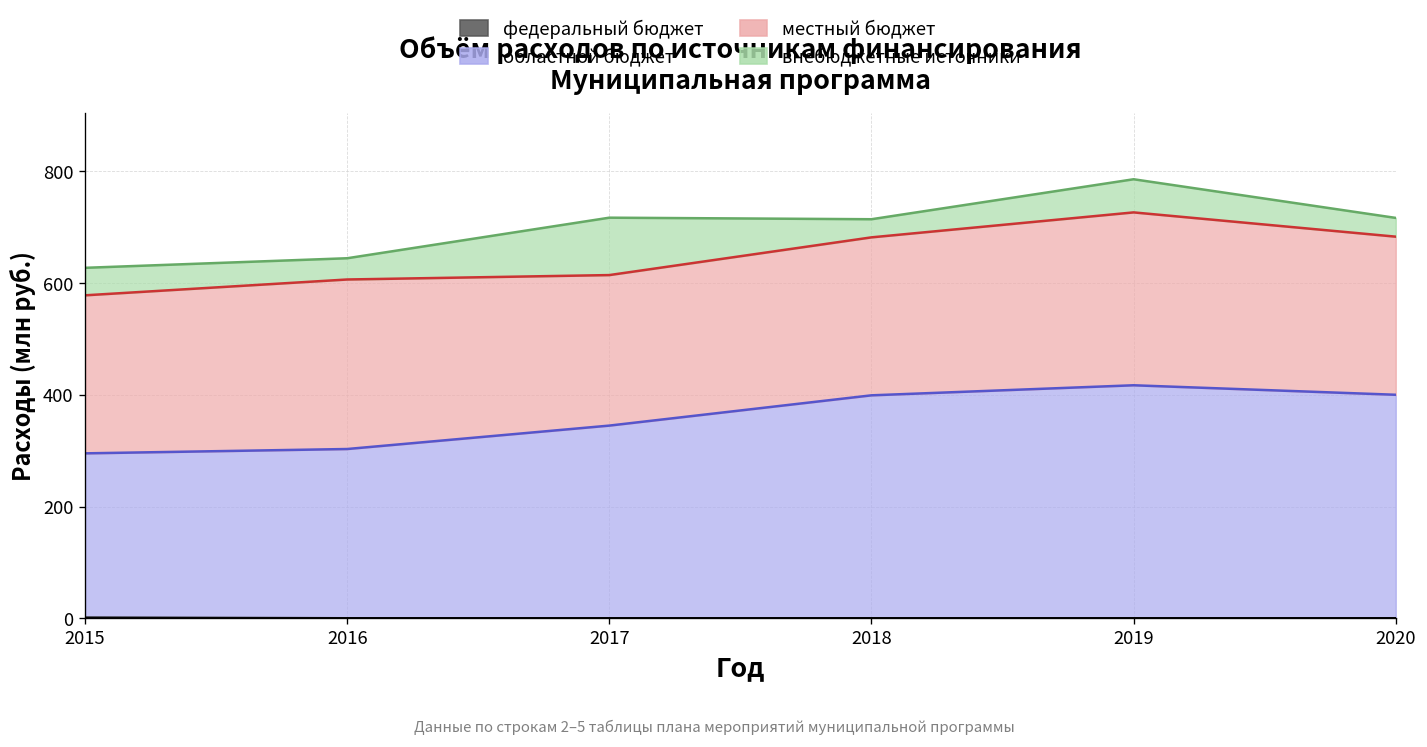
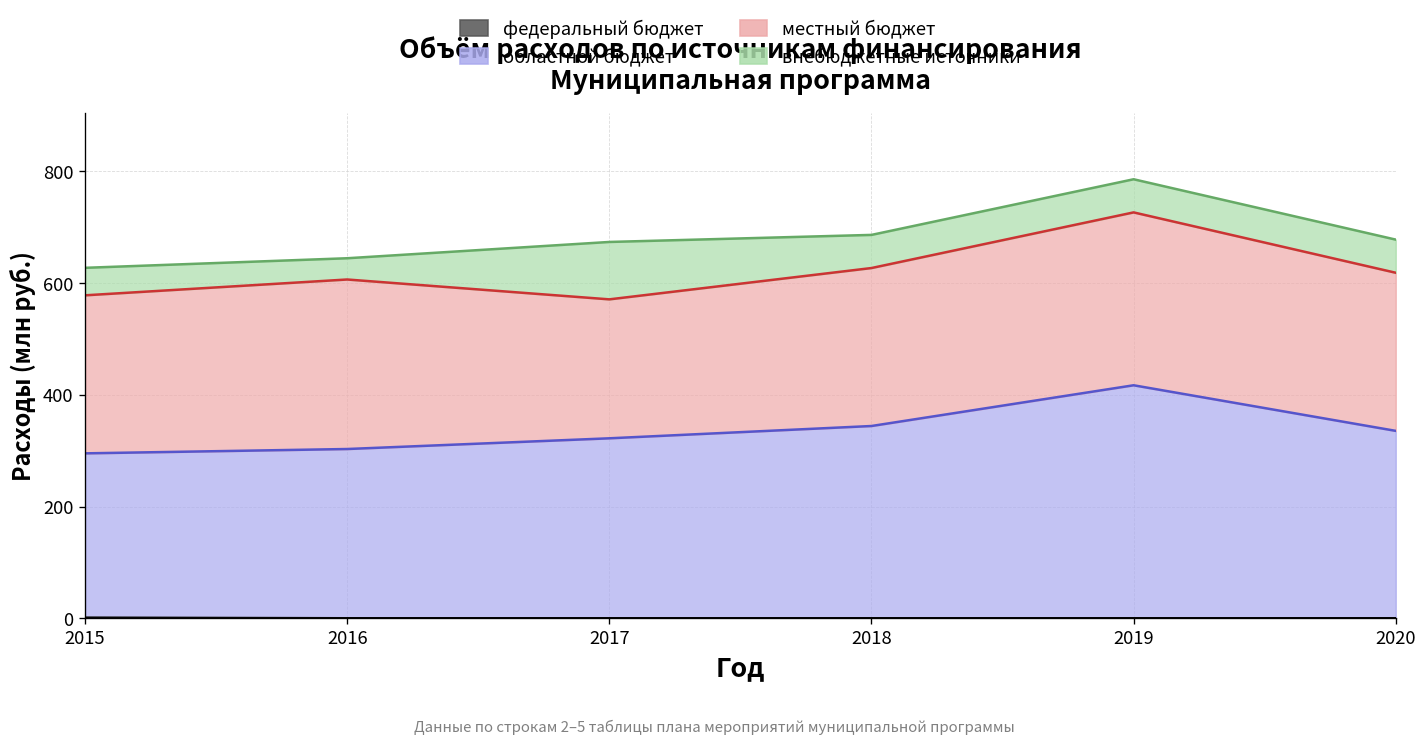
областной бюджет, 2017: 340 -> 320
местный бюджет, 2017: 270 -> 250
областной бюджет, 2018: 400 -> 340
внебюджетные источники, 2018: 30 -> 60
областной бюджет, 2020: 400 -> 340
внебюджетные источники, 2020: 30 -> 60
